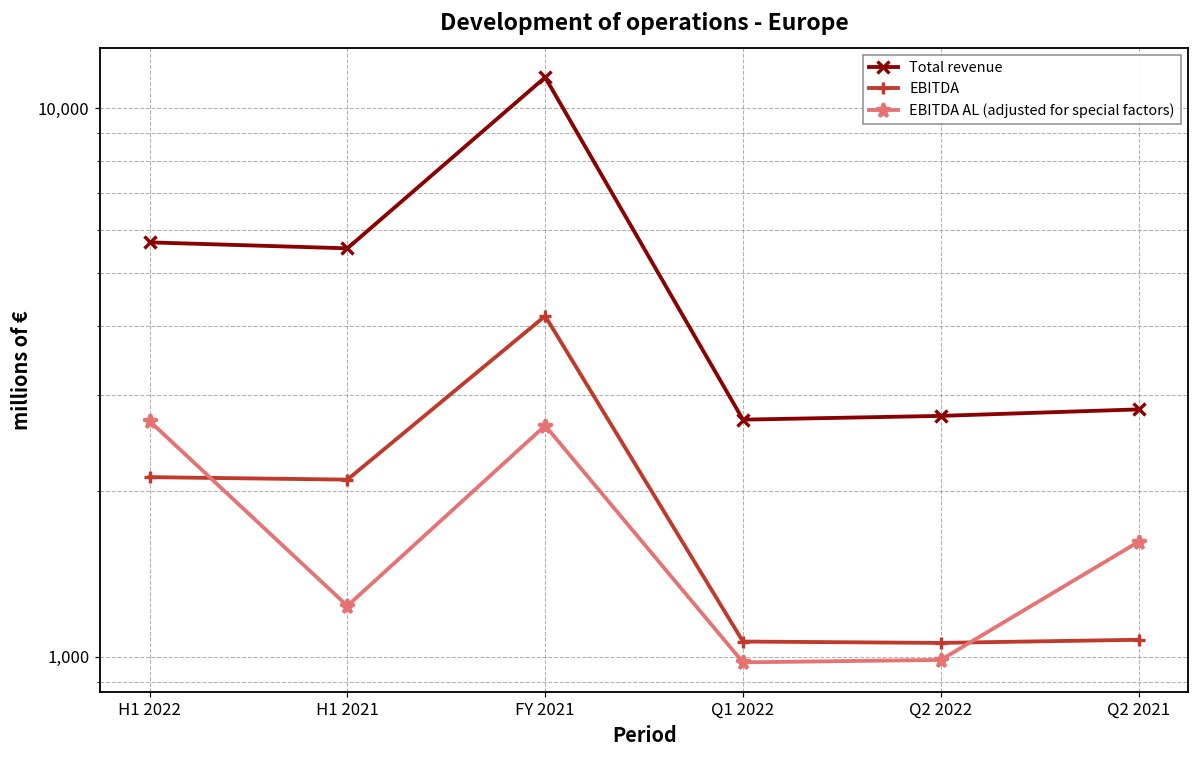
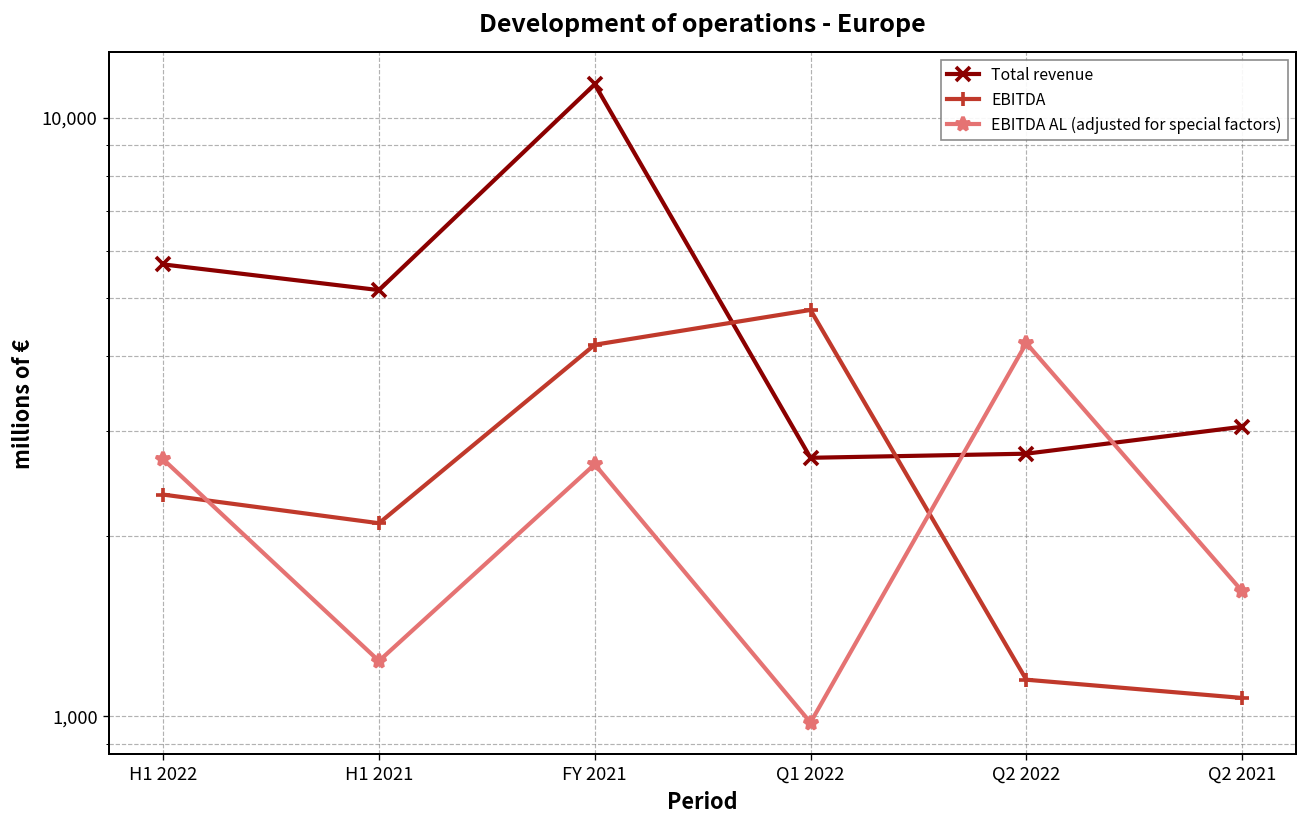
EBITDA, H1 2022: 2,120 -> 2,300
Total revenue, H1 2021: 5,600 -> 5,200
EBITDA, Q1 2022: 1,070 -> 4,800
EBITDA, Q2 2022: 1,060 -> 1,150
EBITDA AL (adjusted for special factors), Q2 2022: 990 -> 4,200
Total revenue, Q2 2021: 2,800 -> 3,000
